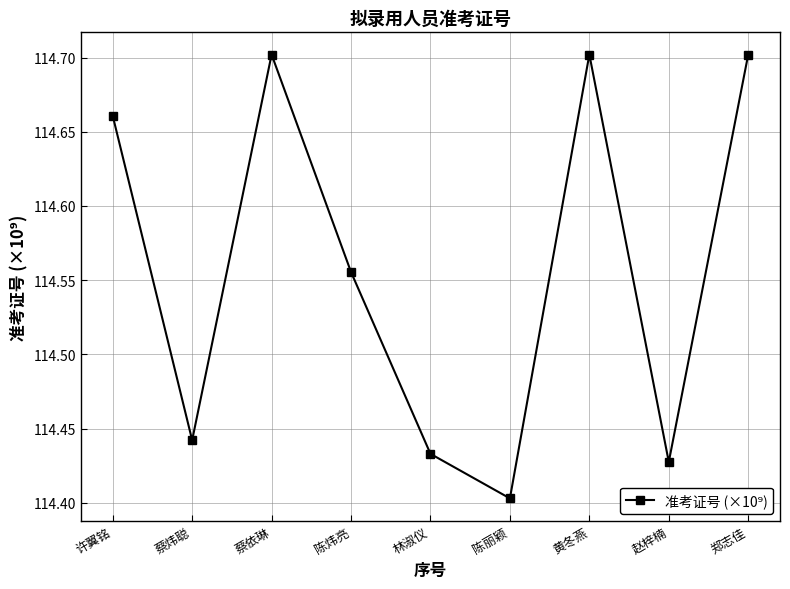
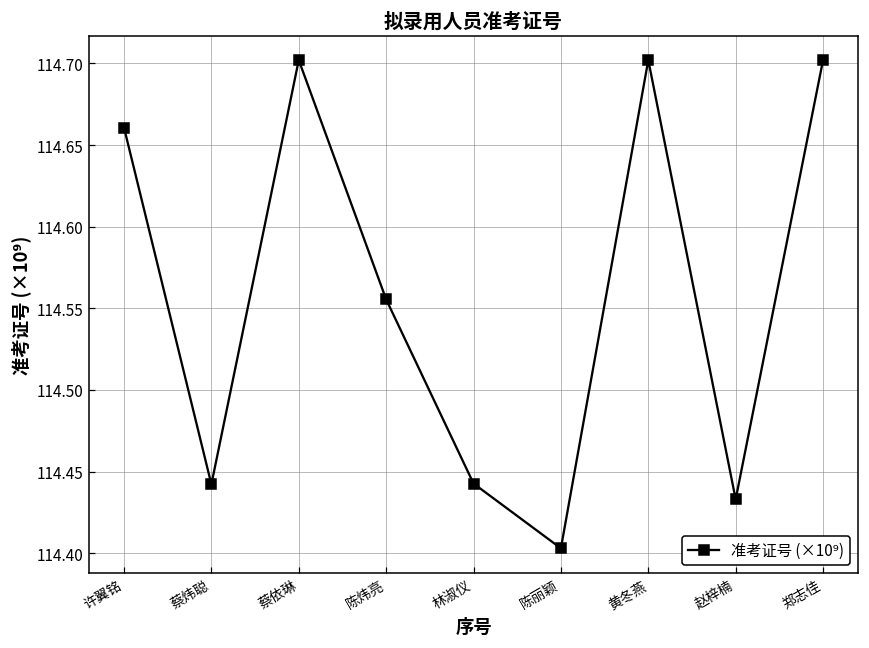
林淑仪: 114.433 -> 114.443
赵梓楠: 114.428 -> 114.433
